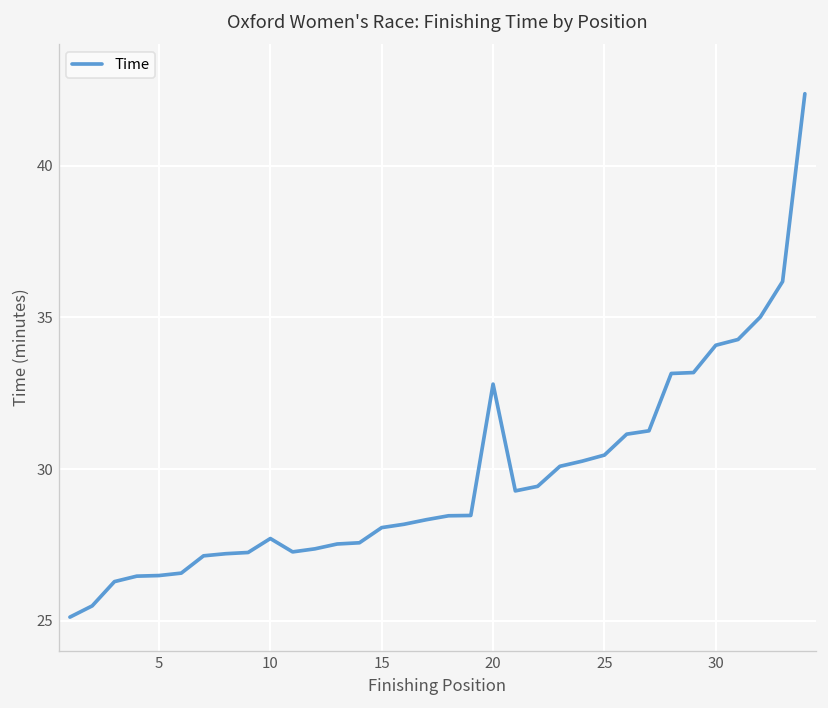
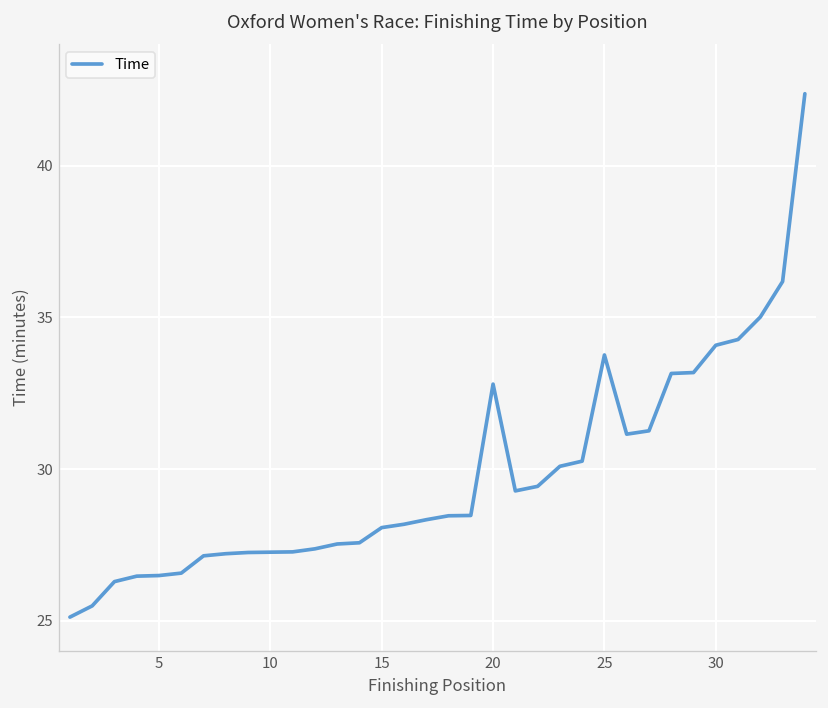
10: 27.7 -> 27.3
25: 30.5 -> 33.8
